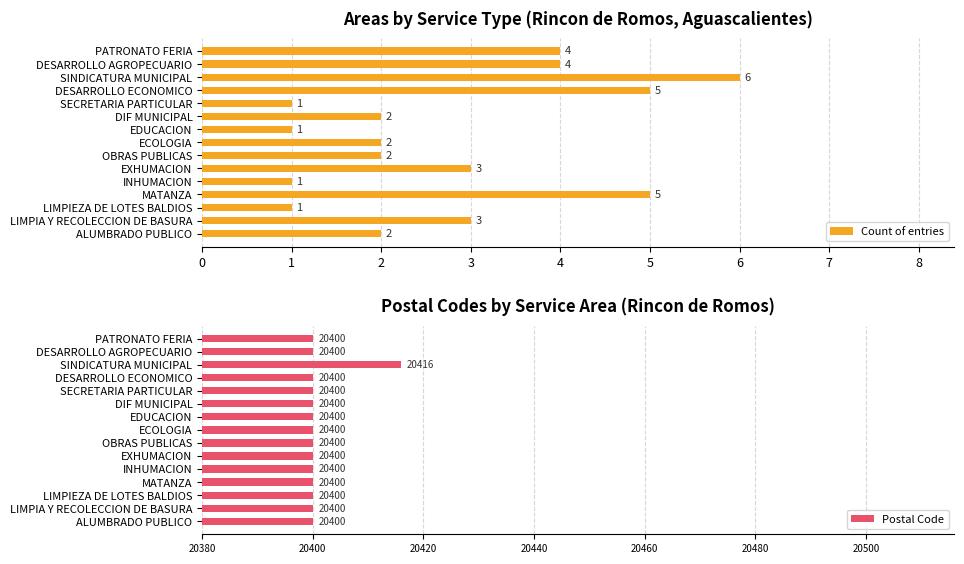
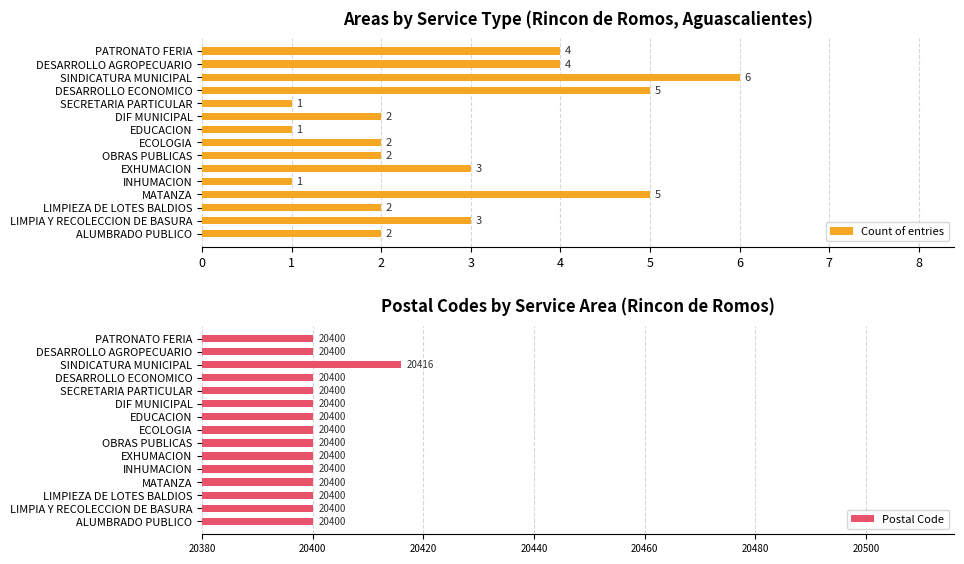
Areas by Service Type (Rincon de Romos, Aguascalientes), LIMPIEZA DE LOTES BALDIOS: 1 -> 2
